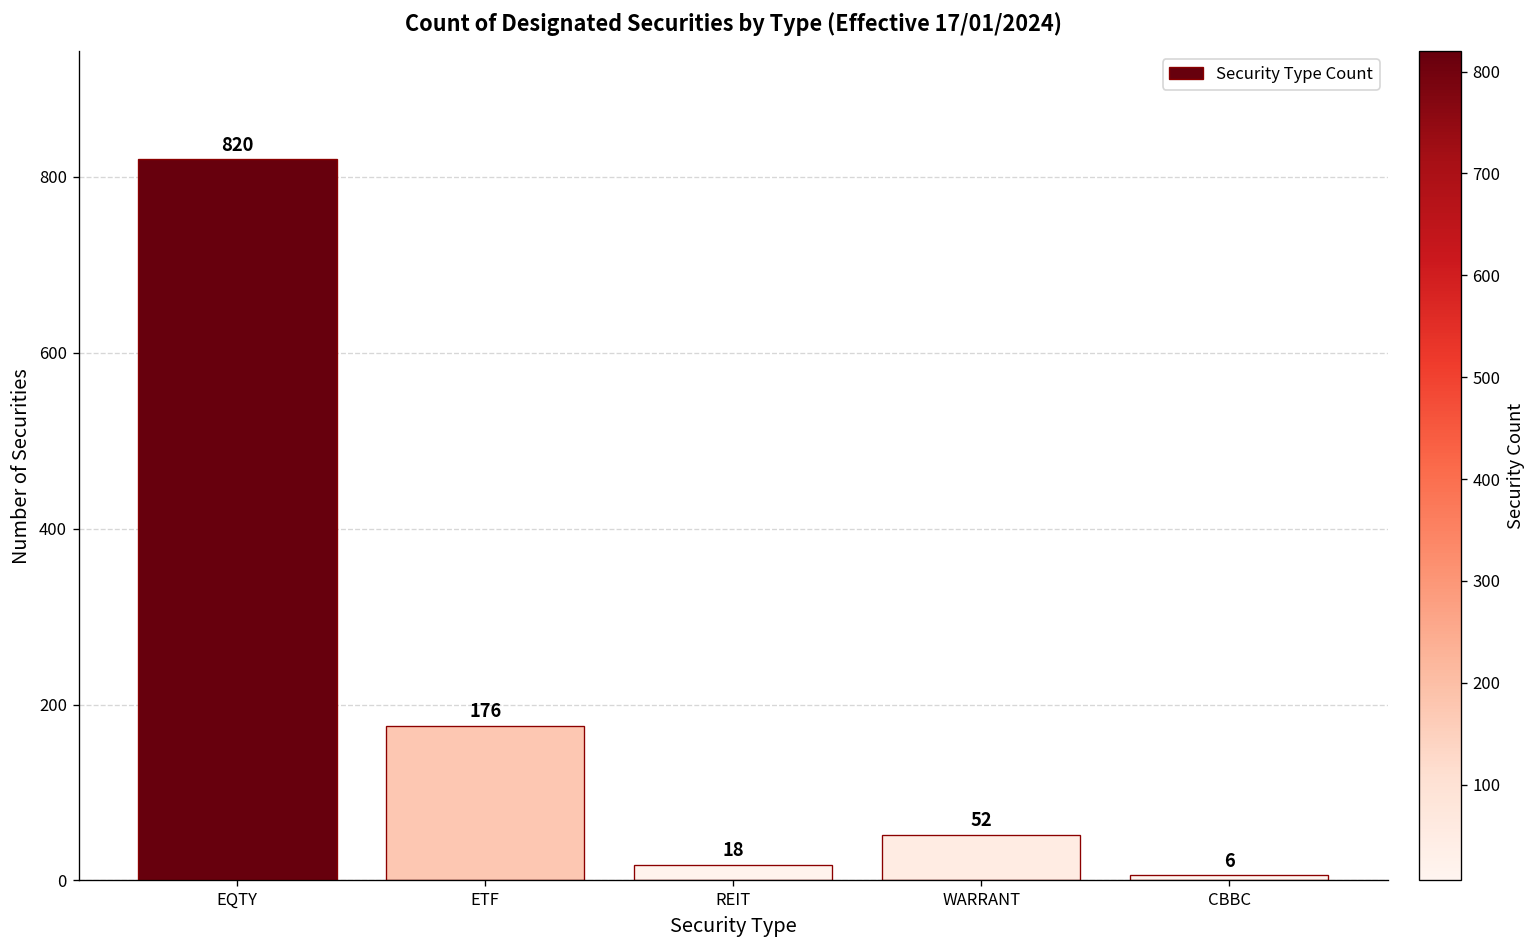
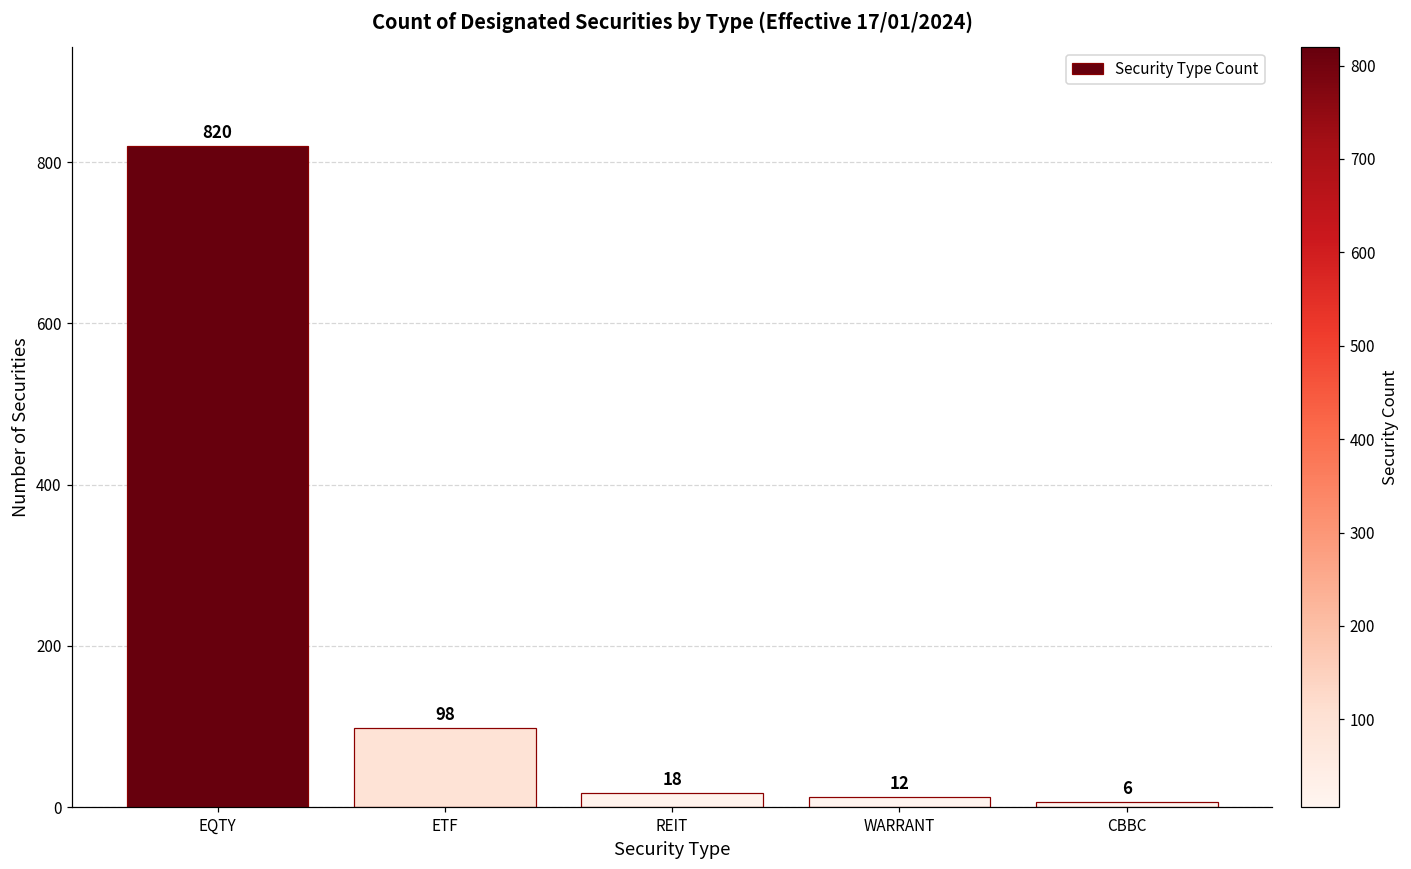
ETF: 176 -> 98
WARRANT: 52 -> 12
